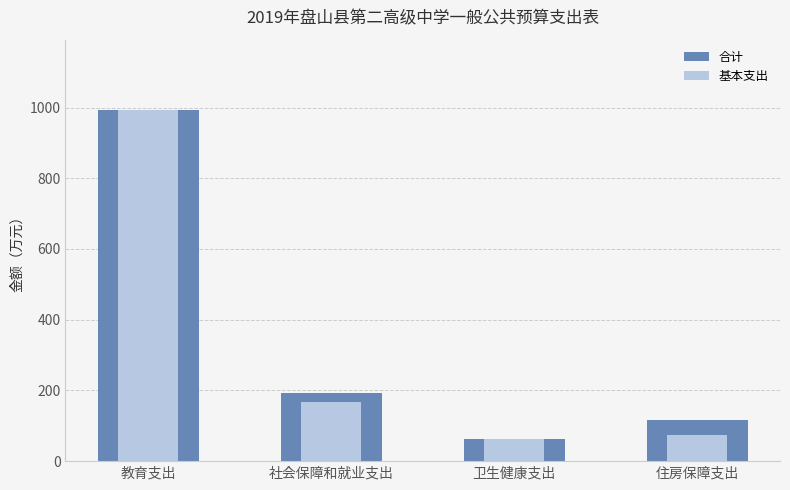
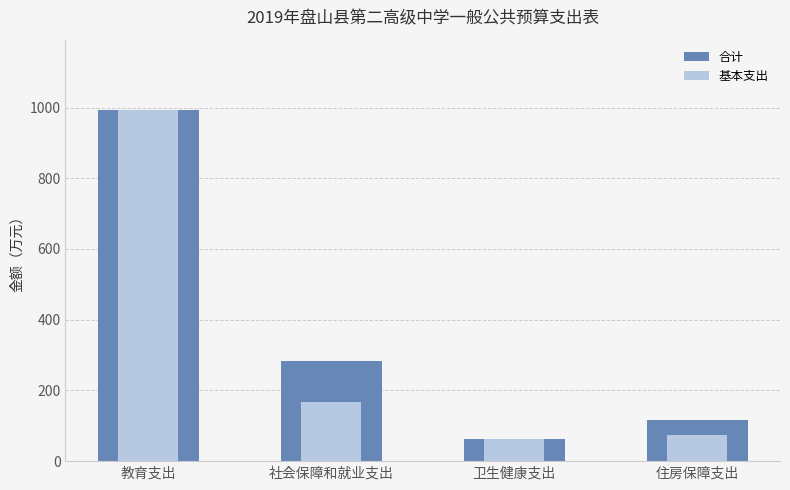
合计, 社会保障和就业支出: 190 -> 280
